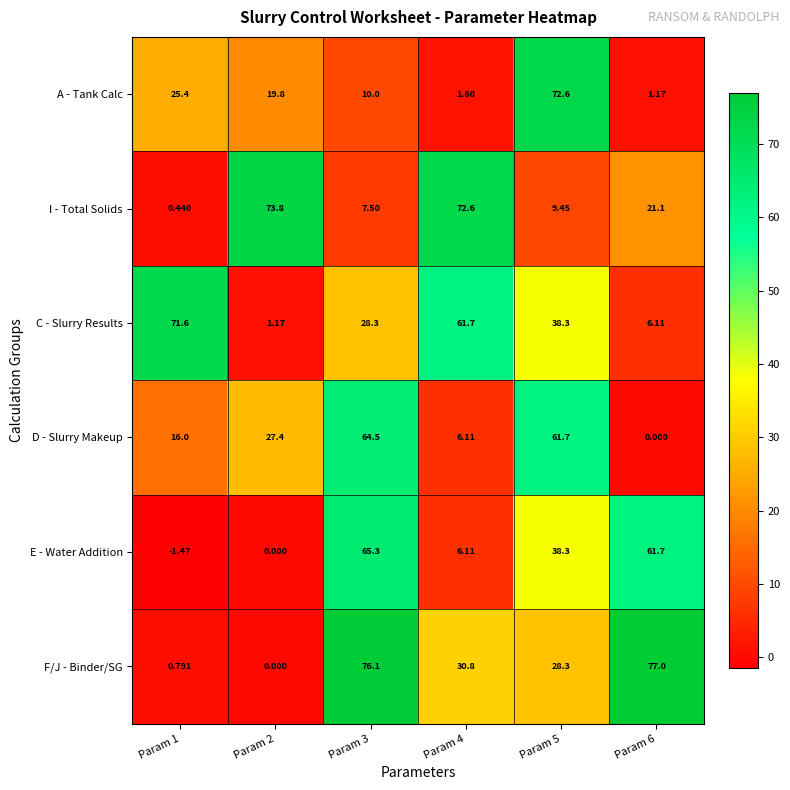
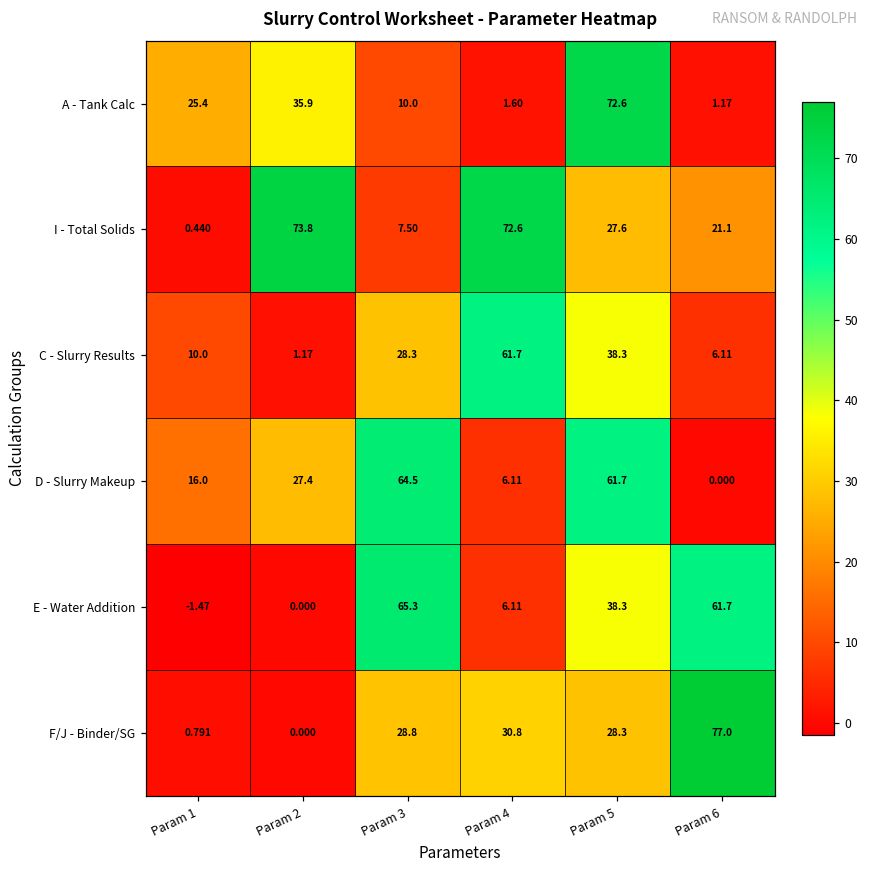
A - Tank Calc, Param 2: 19.8 -> 35.9
I - Total Solids, Param 5: 9.45 -> 27.6
C - Slurry Results, Param 1: 71.6 -> 10.0
F/J - Binder/SG, Param 3: 76.1 -> 28.8
